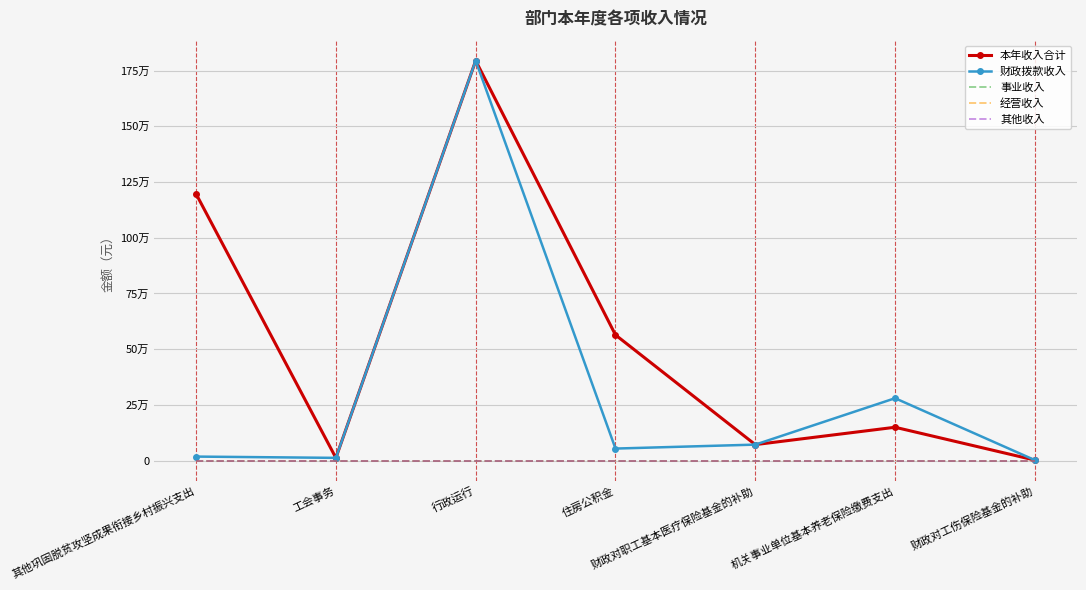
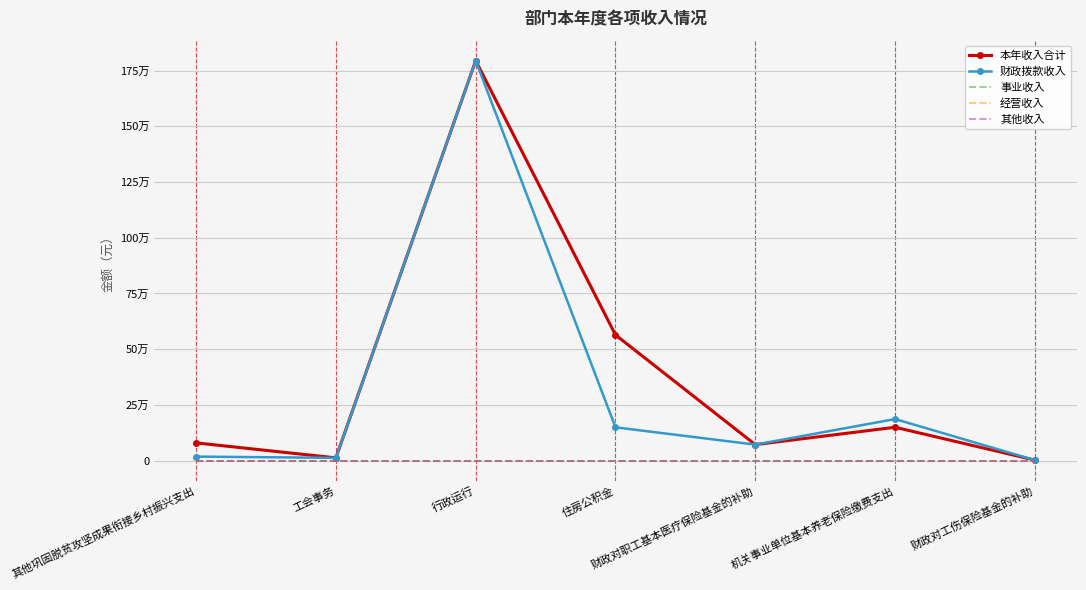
本年收入合计, 其他巩固脱贫攻坚成果衔接乡村振兴支出: 120万 -> 8万
财政拨款收入, 住房公积金: 5万 -> 15万
财政拨款收入, 机关事业单位基本养老保险缴费支出: 28万 -> 19万
